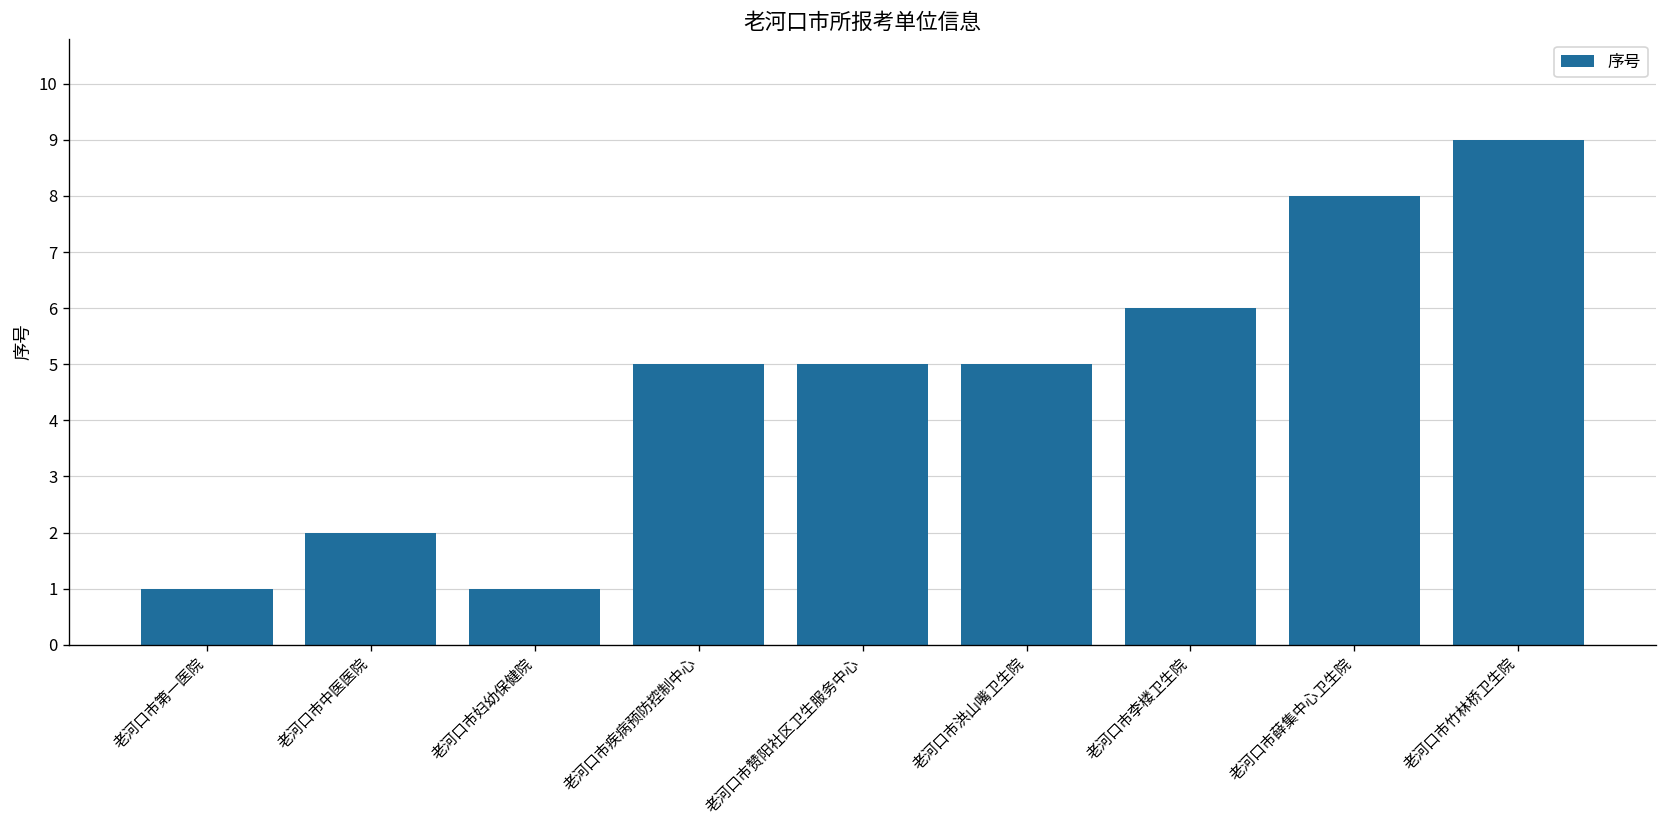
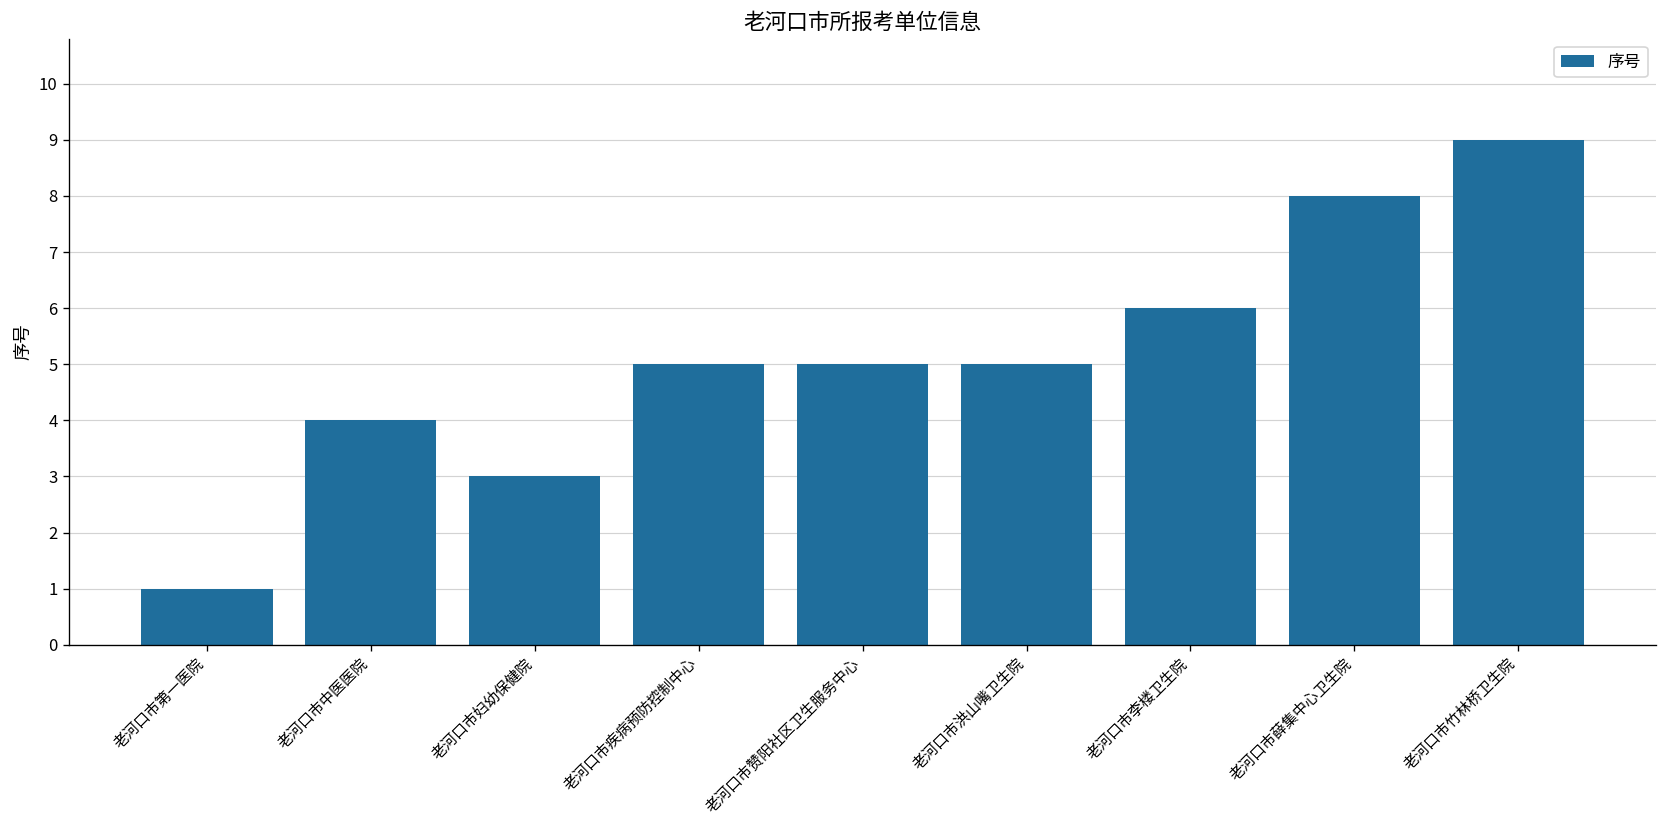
老河口市中医医院: 2 -> 4
老河口市妇幼保健院: 1 -> 3
